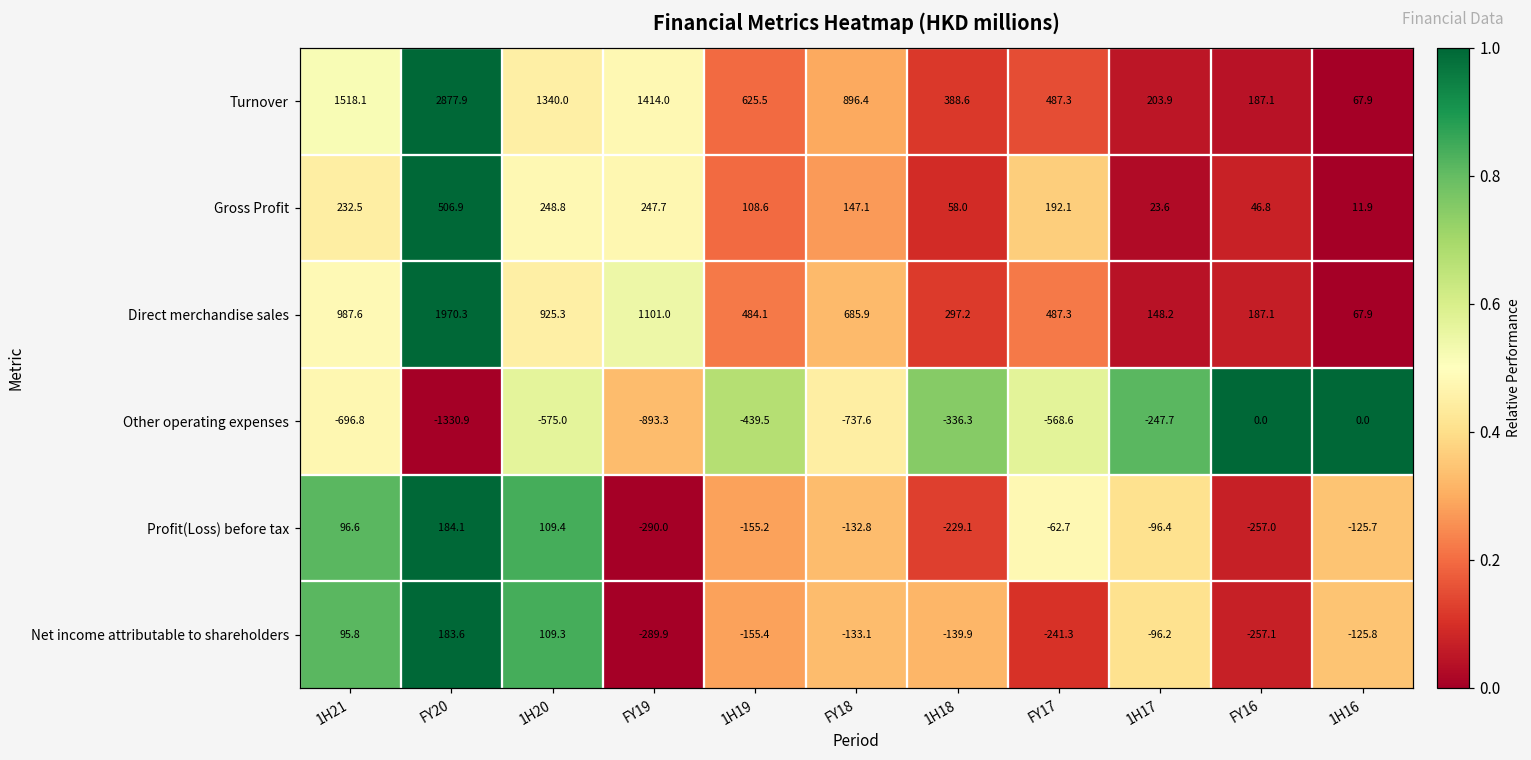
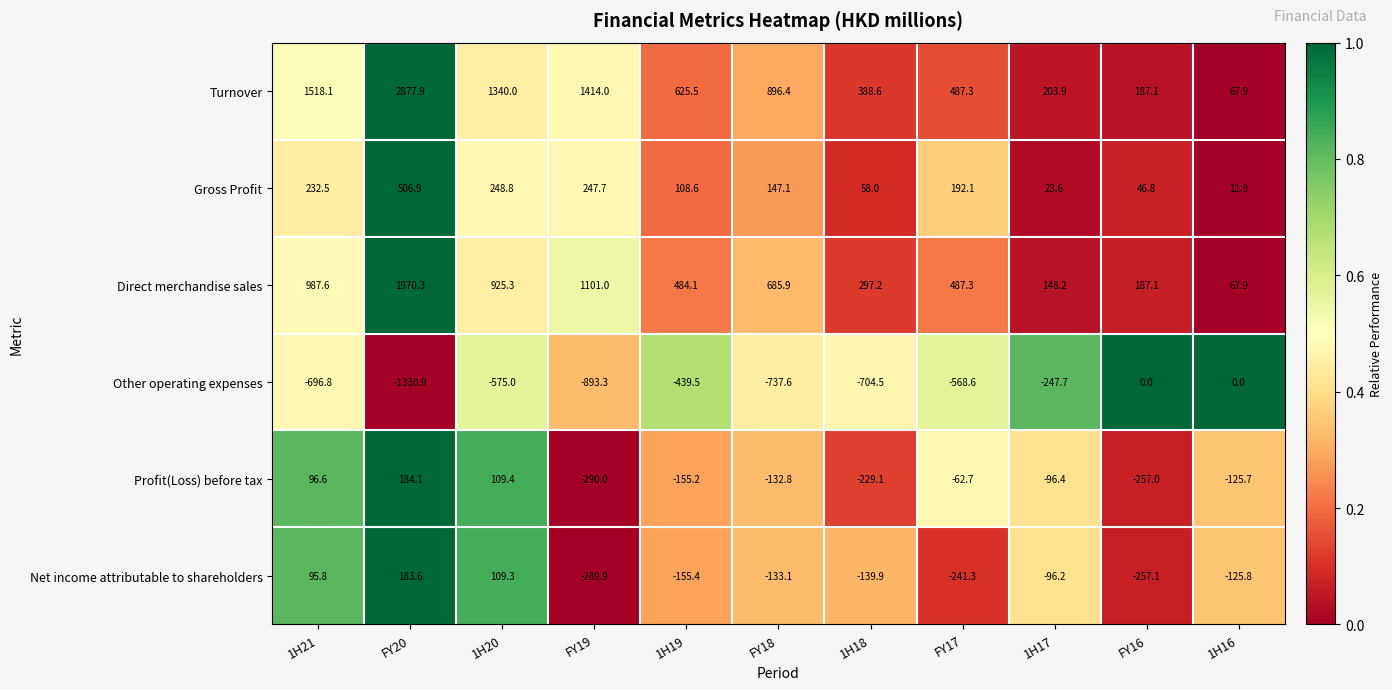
Other operating expenses, 1H18: -336.3 -> -704.5
